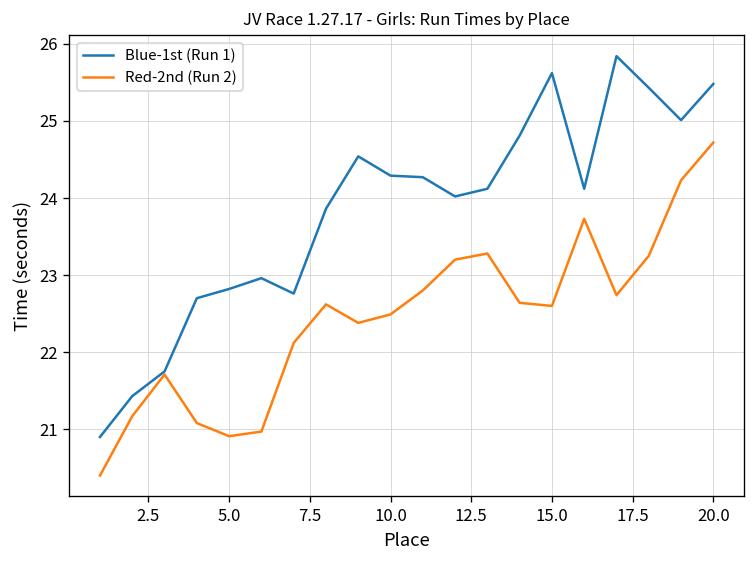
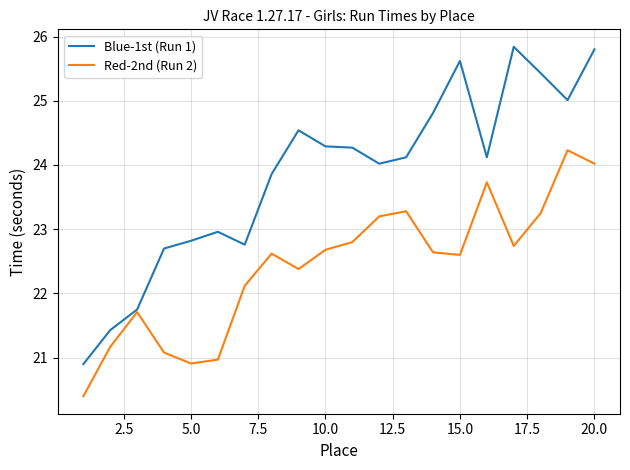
Red-2nd (Run 2), 10.0: 22.5 -> 22.7
Blue-1st (Run 1), 20.0: 25.5 -> 25.8
Red-2nd (Run 2), 20.0: 24.7 -> 24.0
